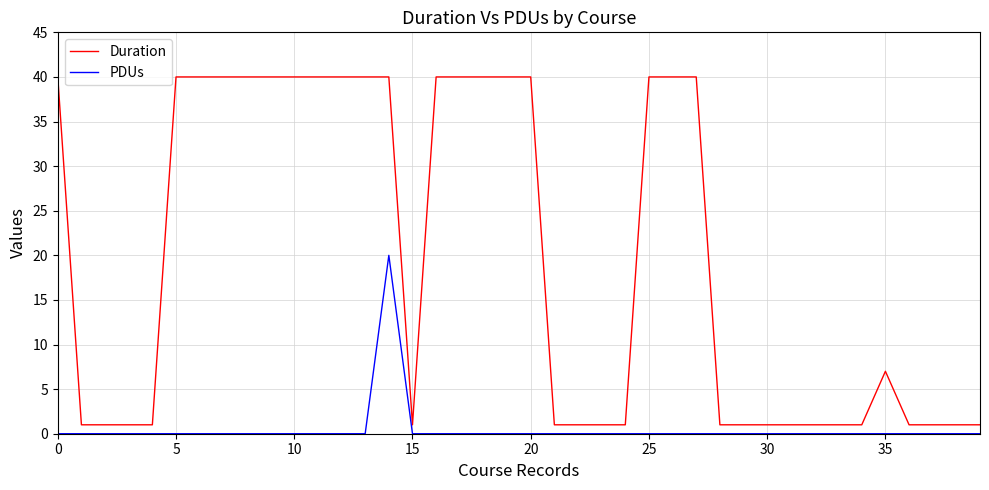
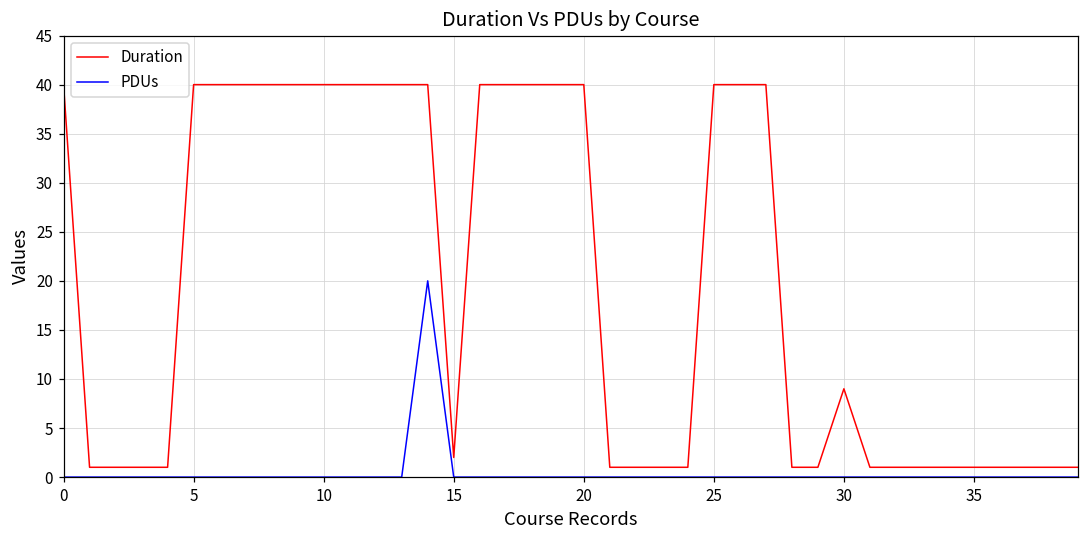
Duration, 15: 1 -> 2
Duration, 30: 1 -> 9
Duration, 35: 7 -> 1
